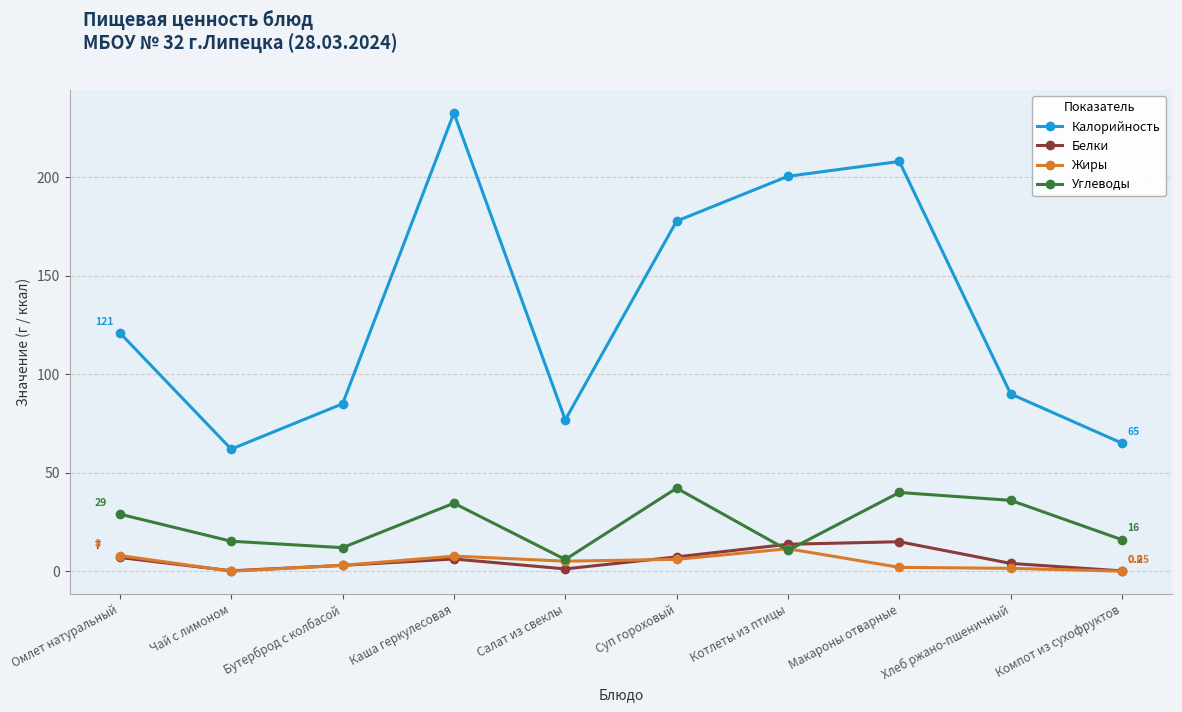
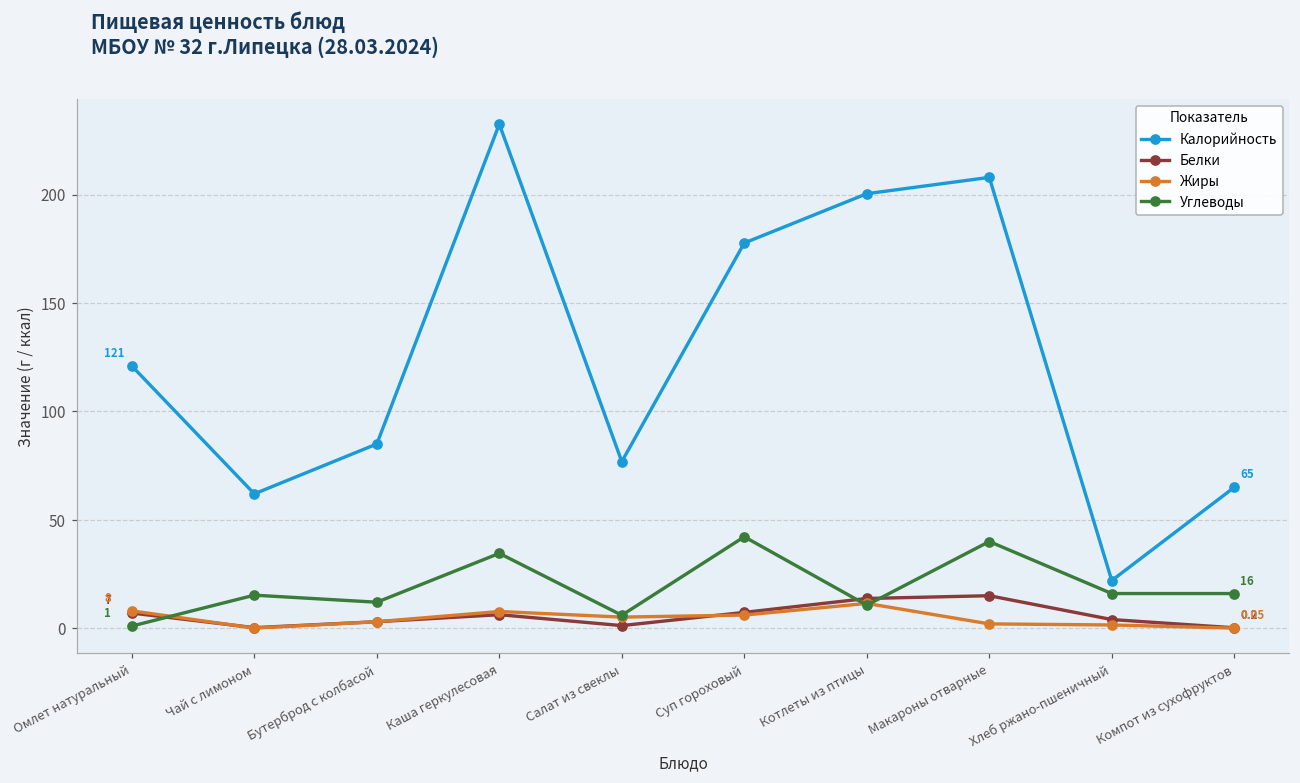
Углеводы, Омлет натуральный: 29 -> 1
Калорийность, Хлеб ржано-пшеничный: 90 -> 22
Углеводы, Хлеб ржано-пшеничный: 36 -> 16
